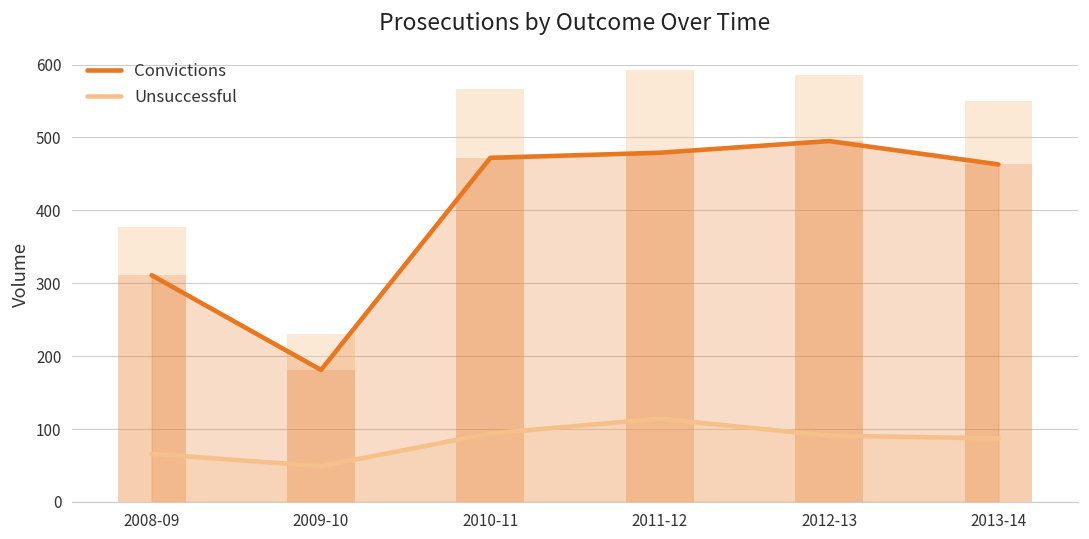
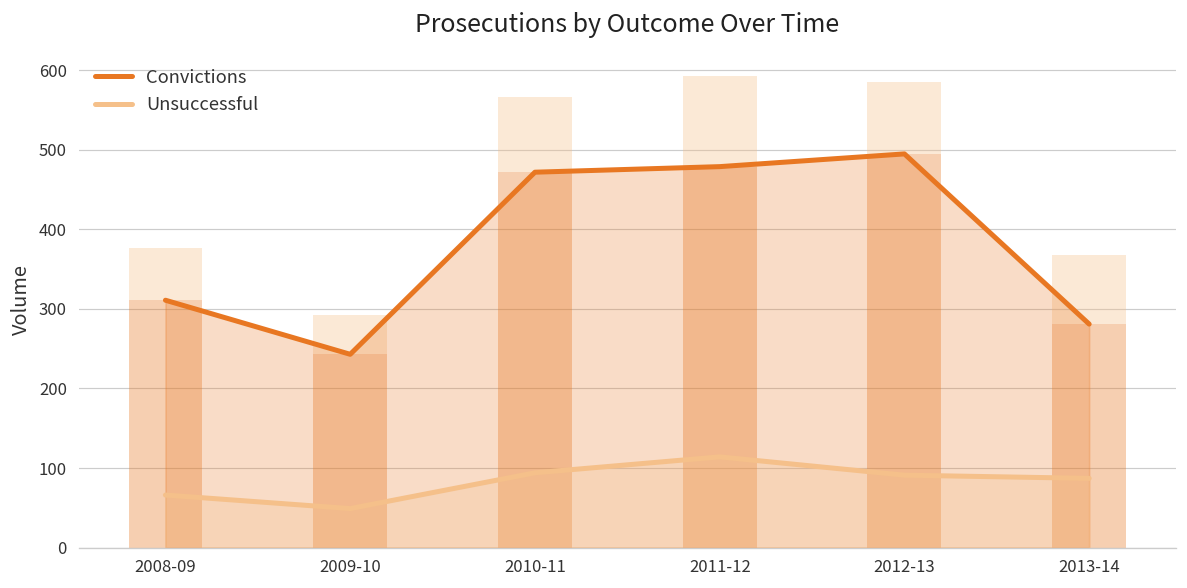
Convictions, 2009-10: 180 -> 240
Convictions, 2013-14: 460 -> 280
